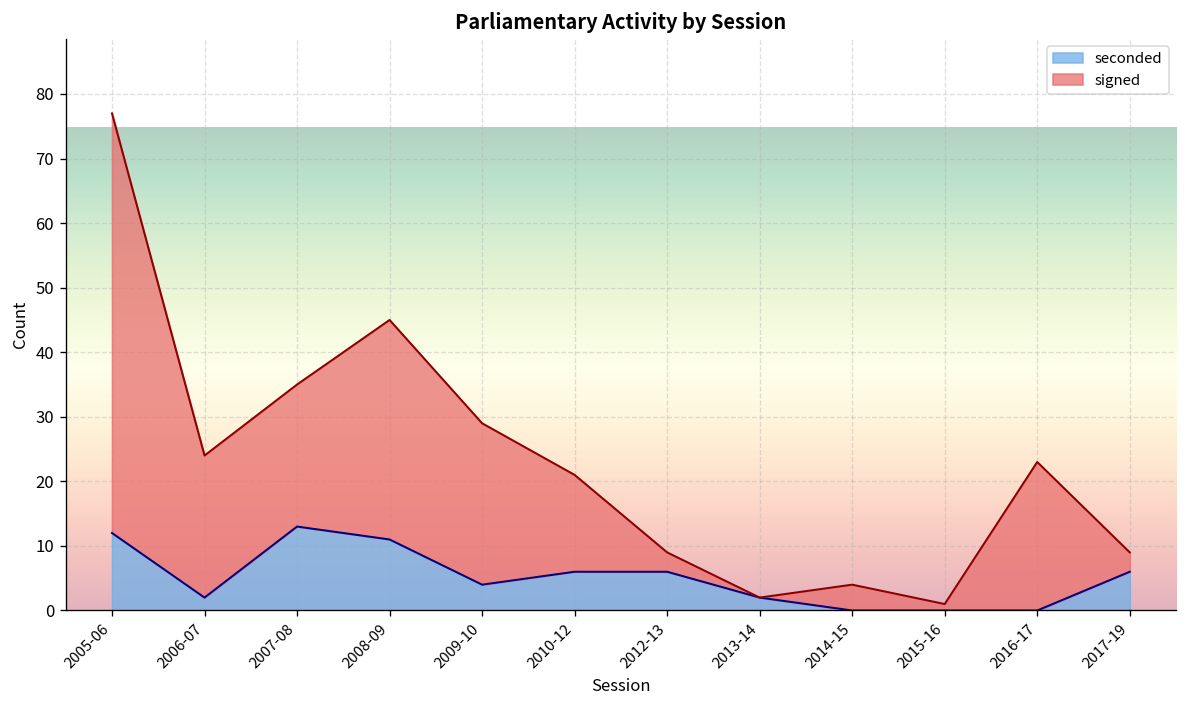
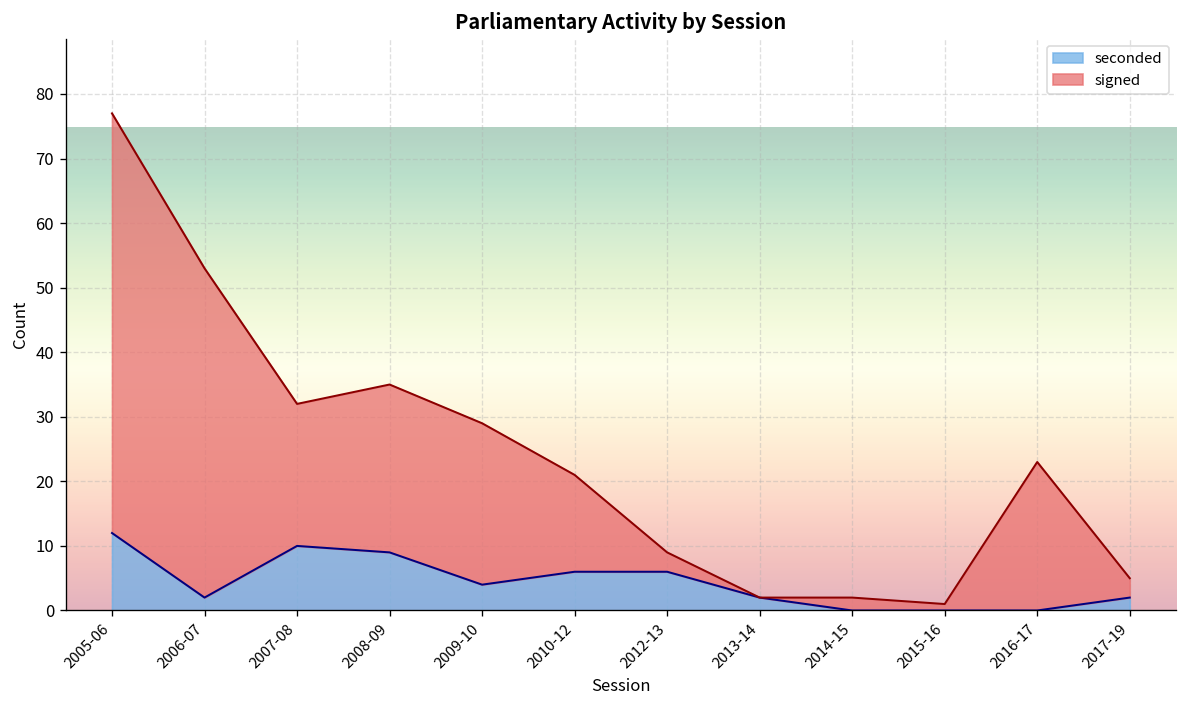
signed, 2006-07: 22 -> 51
seconded, 2007-08: 13 -> 10
seconded, 2008-09: 11 -> 9
signed, 2008-09: 34 -> 26
signed, 2014-15: 4 -> 2
seconded, 2017-19: 6 -> 2
